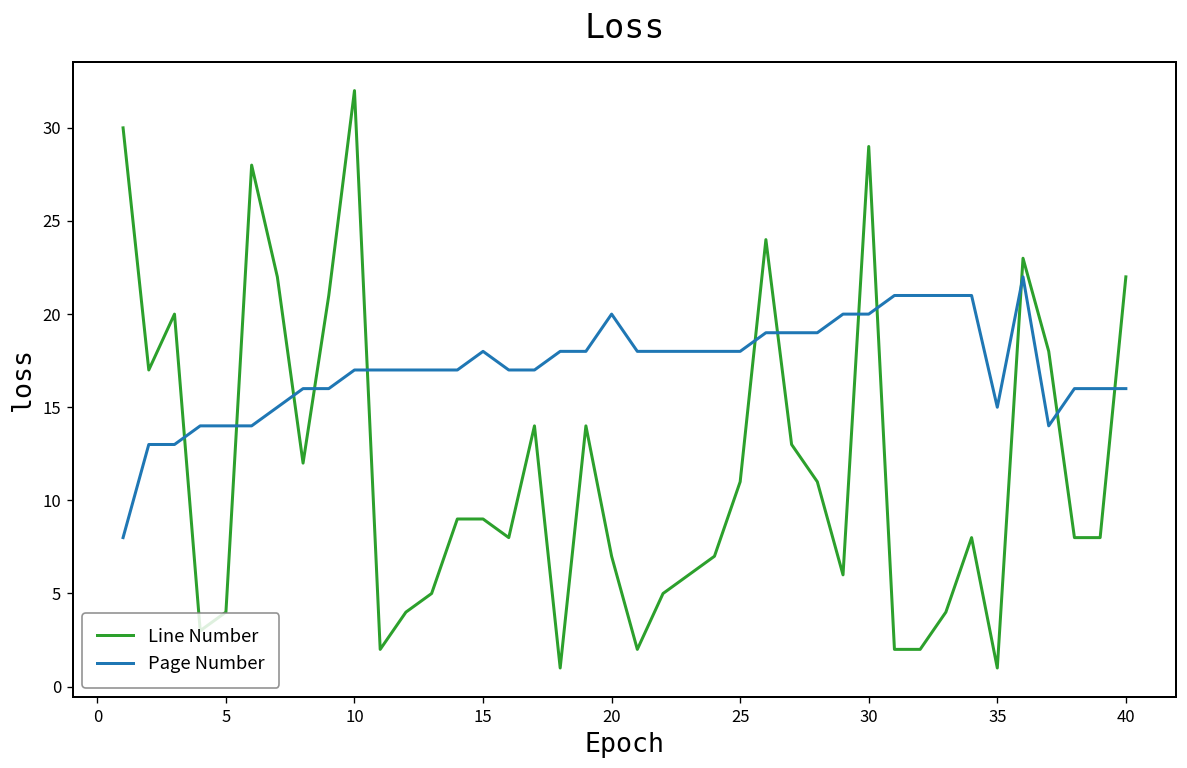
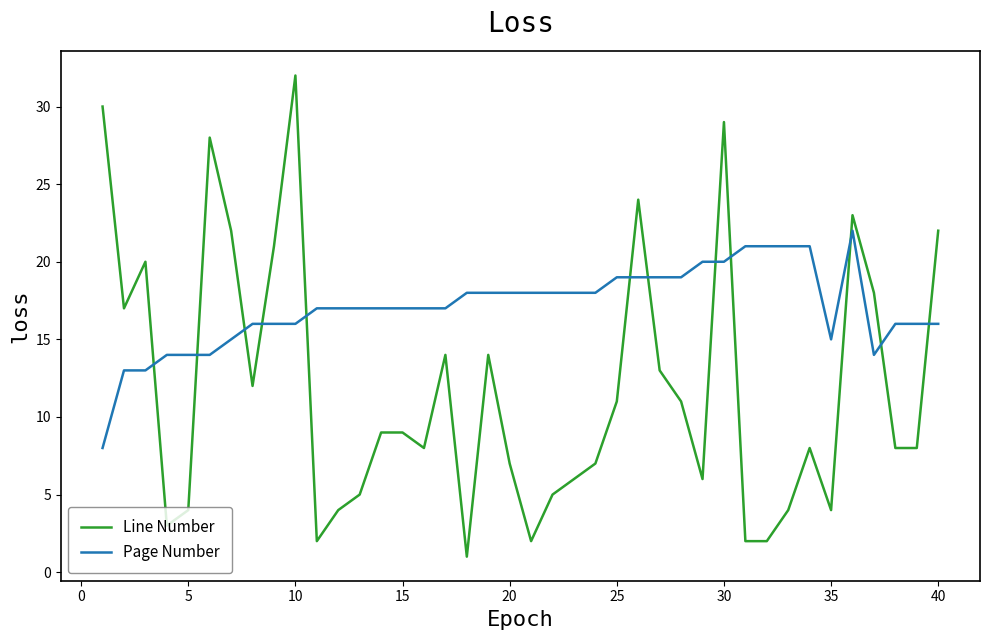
Page Number, 10: 17 -> 16
Page Number, 15: 18 -> 17
Page Number, 20: 20 -> 18
Page Number, 25: 18 -> 19
Line Number, 35: 1 -> 4
